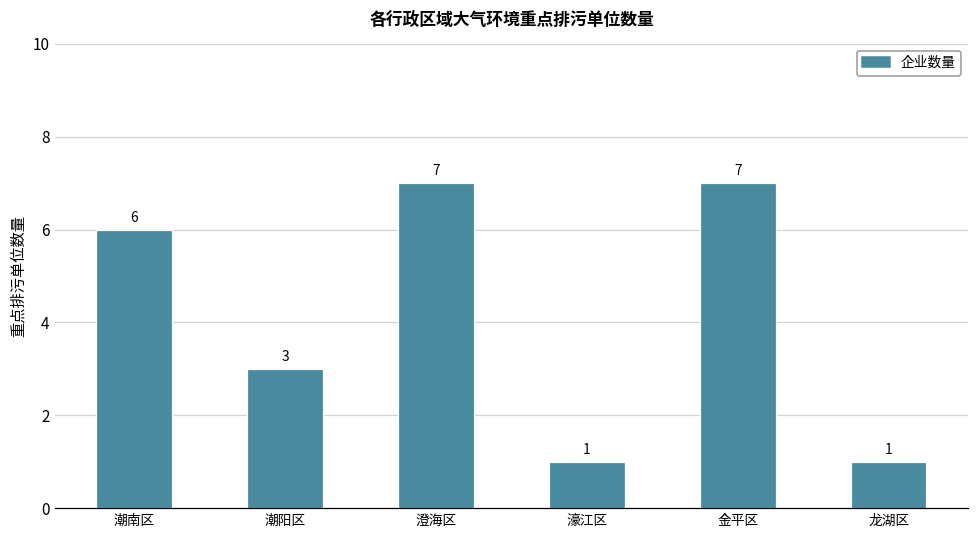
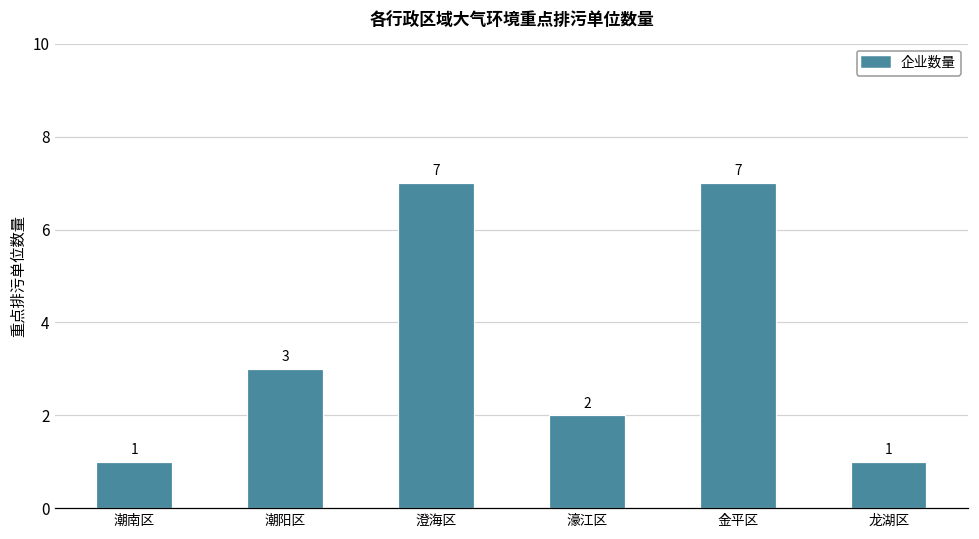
潮南区: 6 -> 1
濠江区: 1 -> 2
